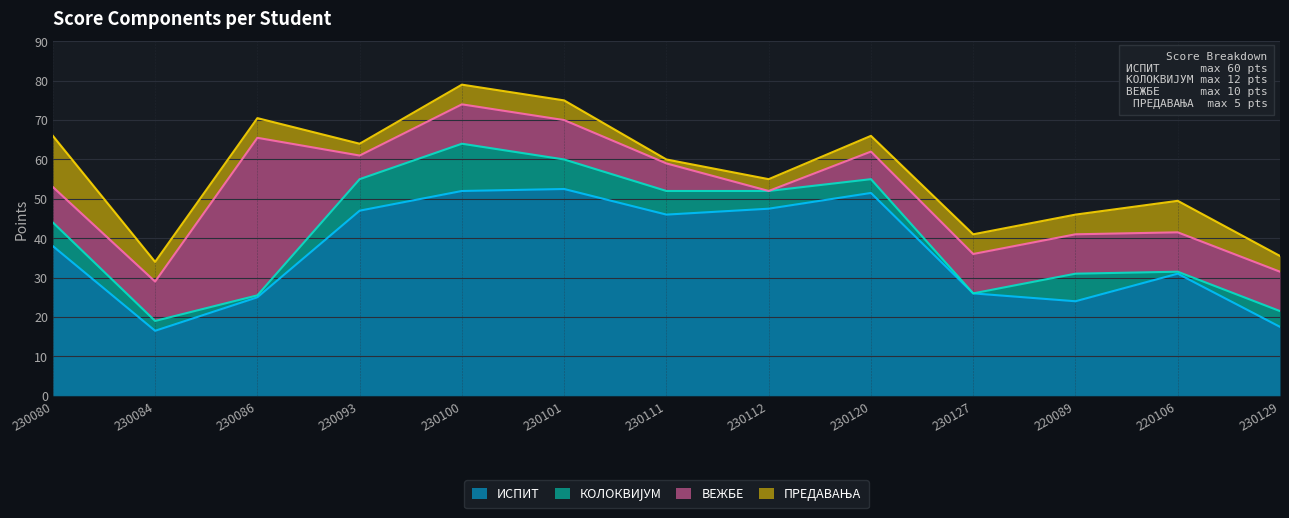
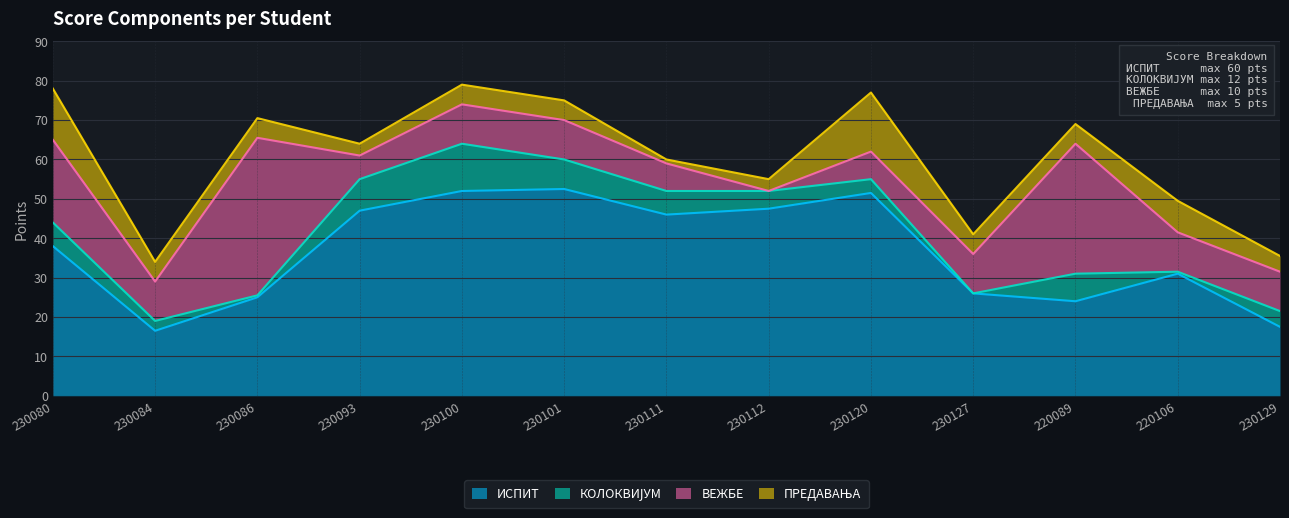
ВЕЖБЕ, 230080: 9 -> 21
ПРЕДАВАЊА, 230120: 4 -> 15
ВЕЖБЕ, 220089: 10 -> 33
